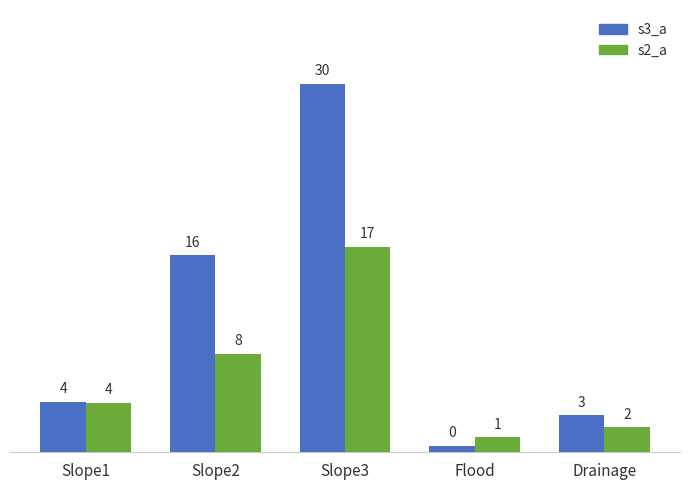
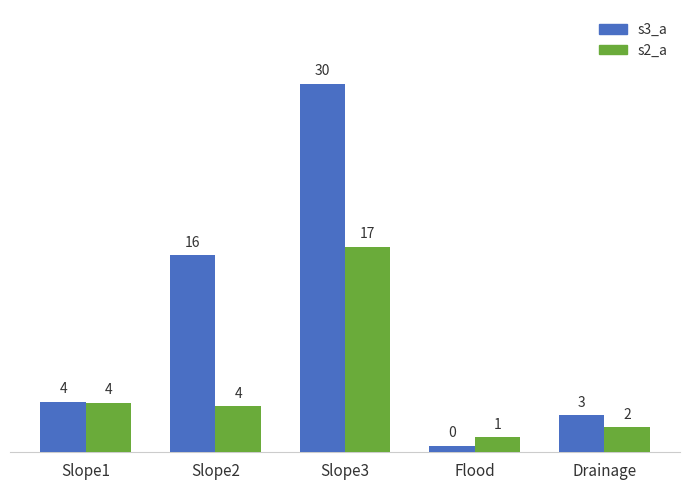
s2_a, Slope2: 8 -> 4
